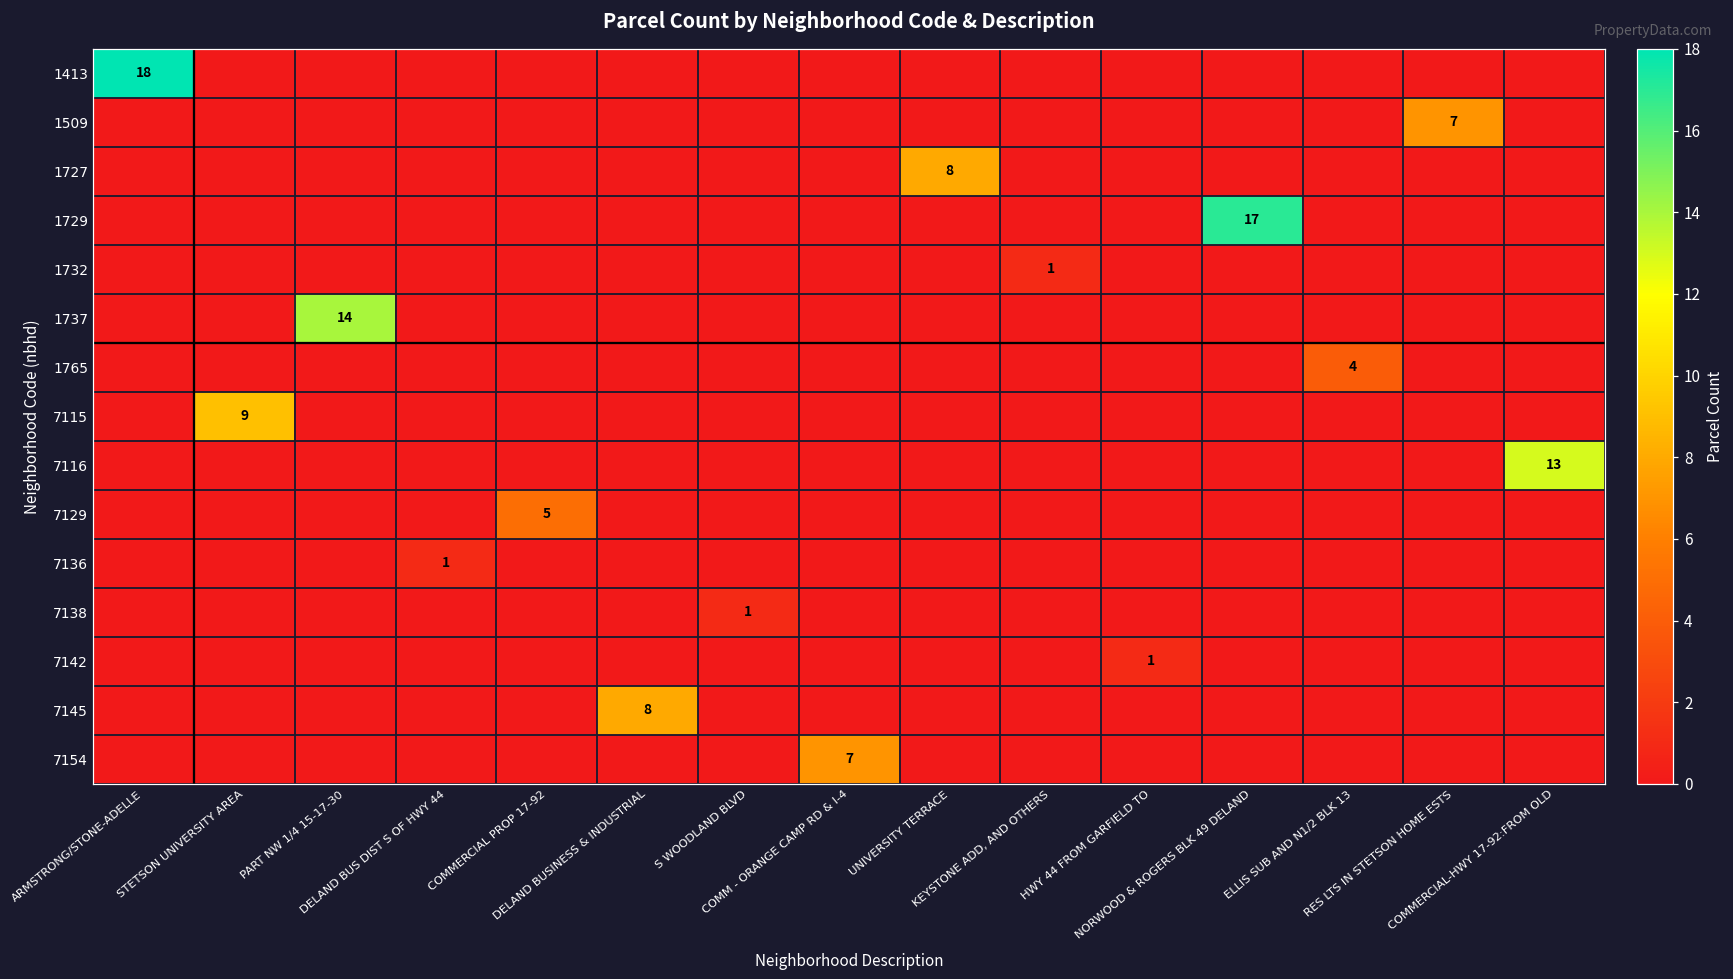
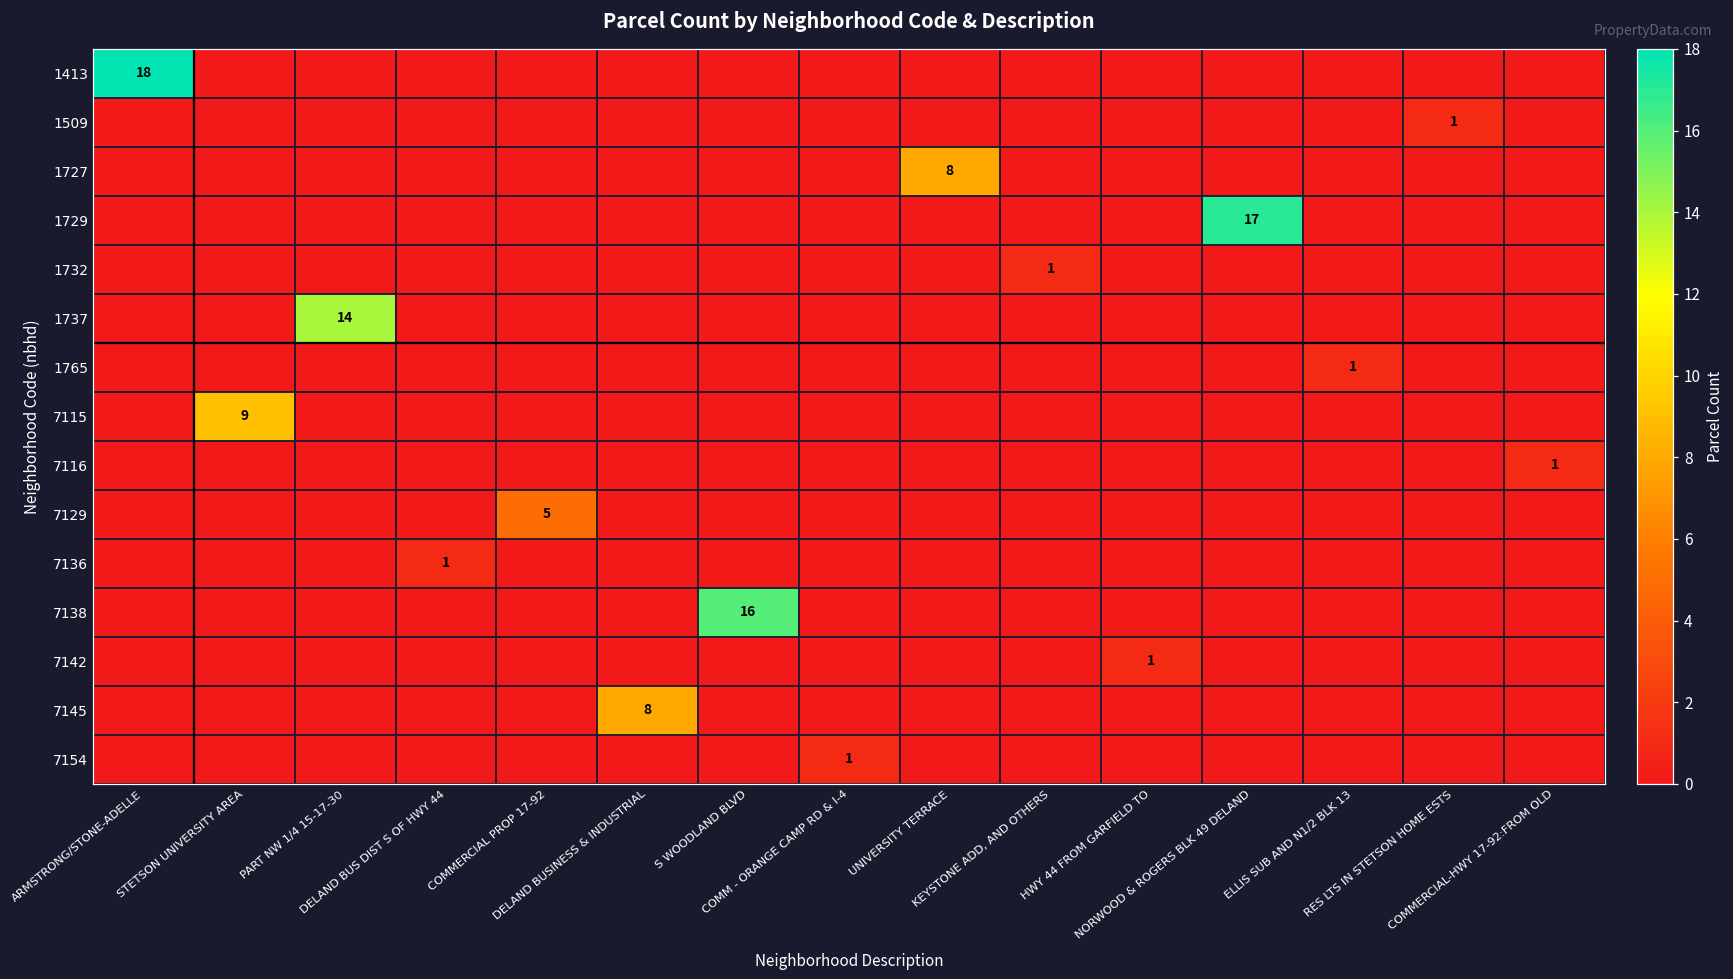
1509, RES LTS IN STETSON HOME ESTS: 7 -> 1
1765, ELLIS SUB AND N1/2 BLK 13: 4 -> 1
7116, COMMERCIAL-HWY 17-92:FROM OLD: 13 -> 1
7138, S WOODLAND BLVD: 1 -> 16
7154, COMM - ORANGE CAMP RD & I-4: 7 -> 1
